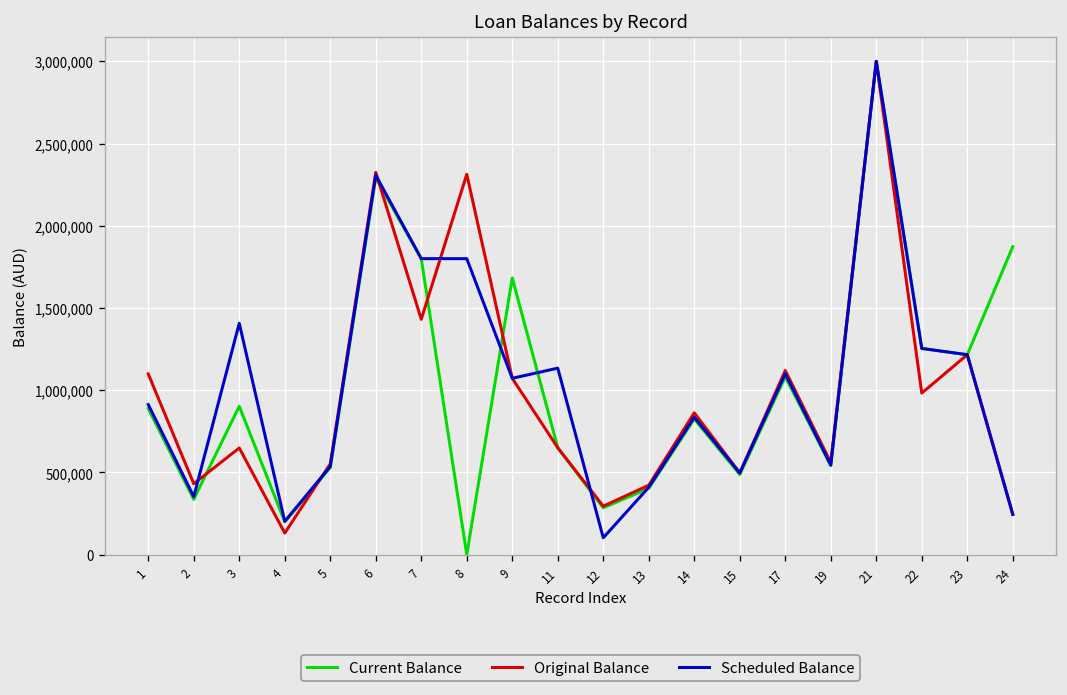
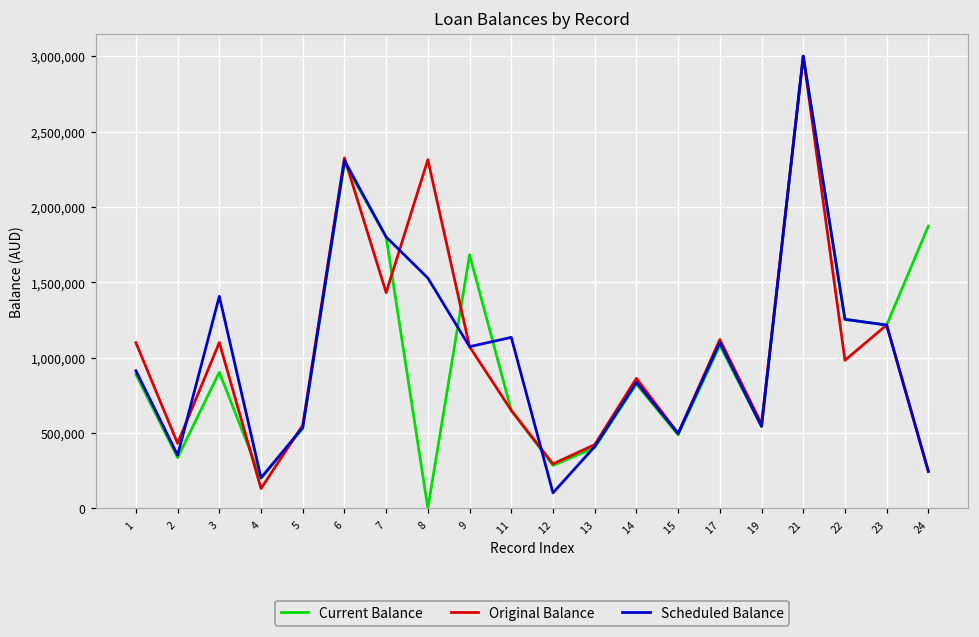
Original Balance, 3: 650,000 -> 1,100,000
Scheduled Balance, 8: 1,800,000 -> 1,530,000
